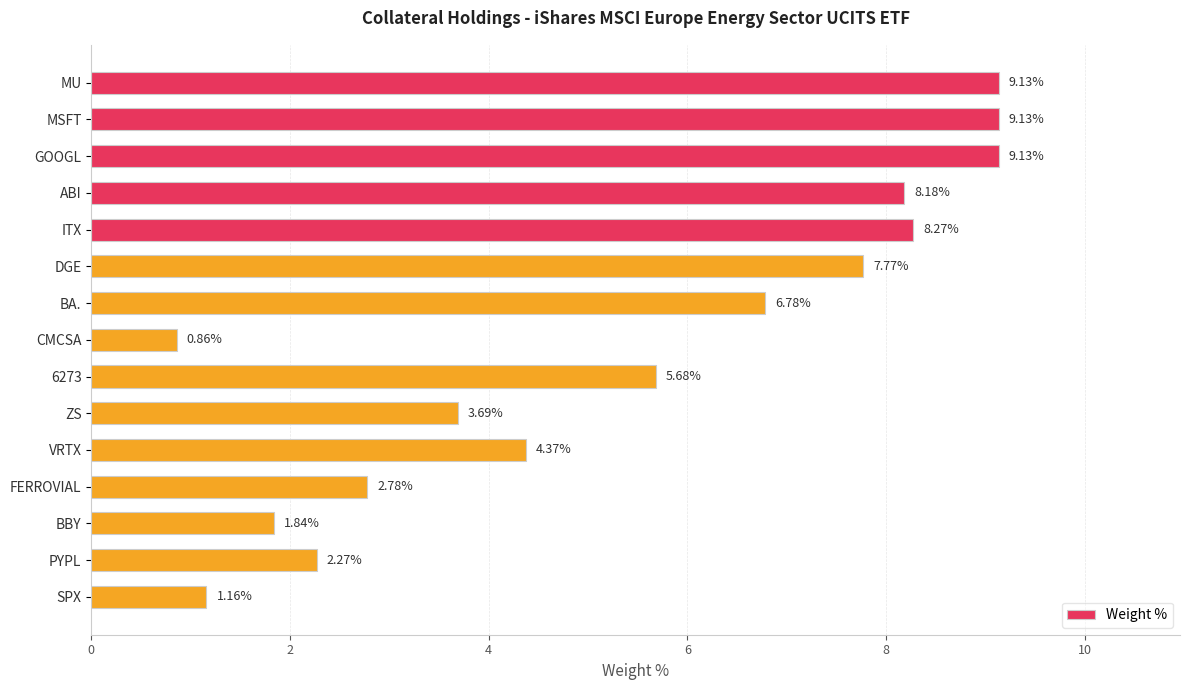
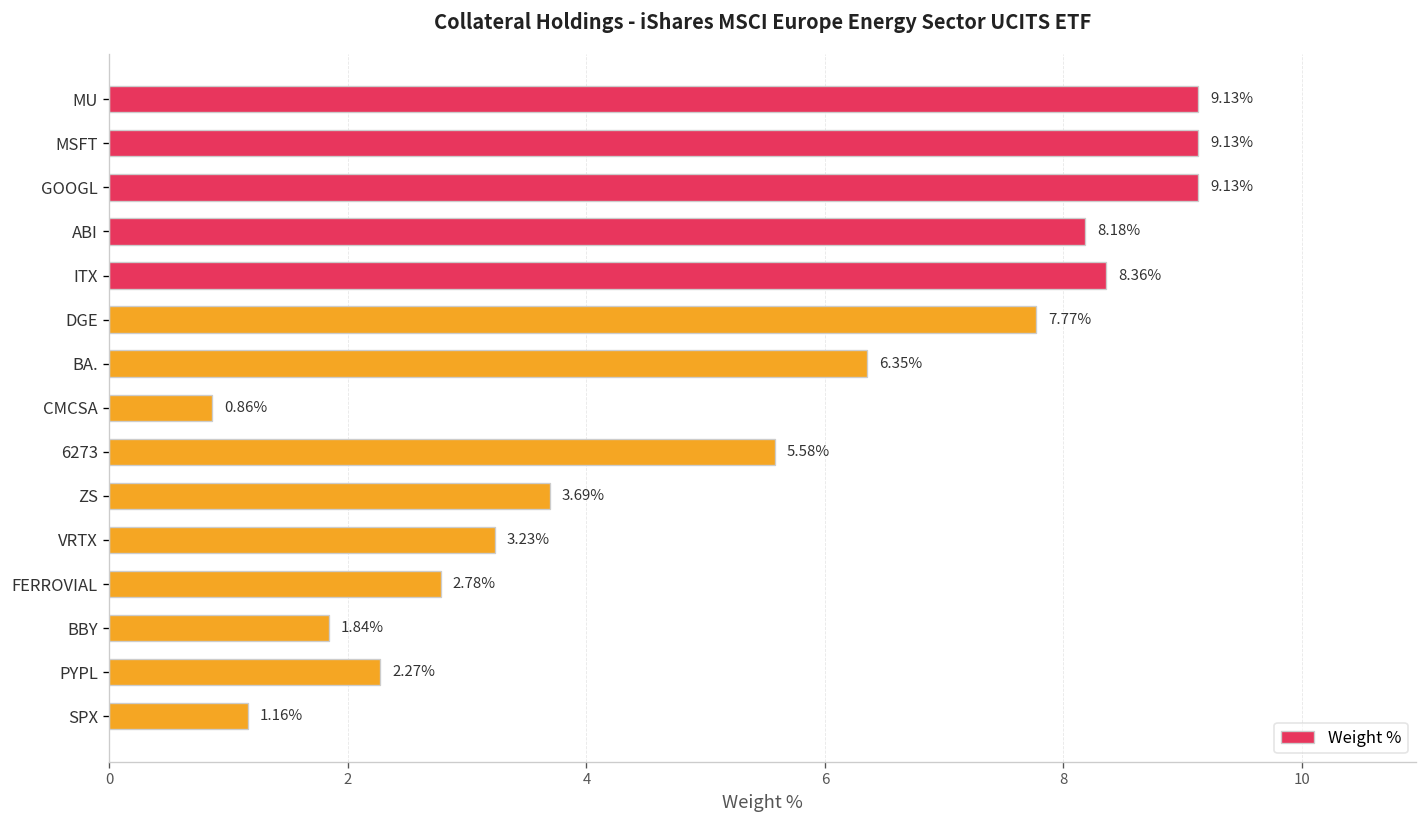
ITX: 8.27% -> 8.36%
BA.: 6.78% -> 6.35%
6273: 5.68% -> 5.58%
VRTX: 4.37% -> 3.23%
